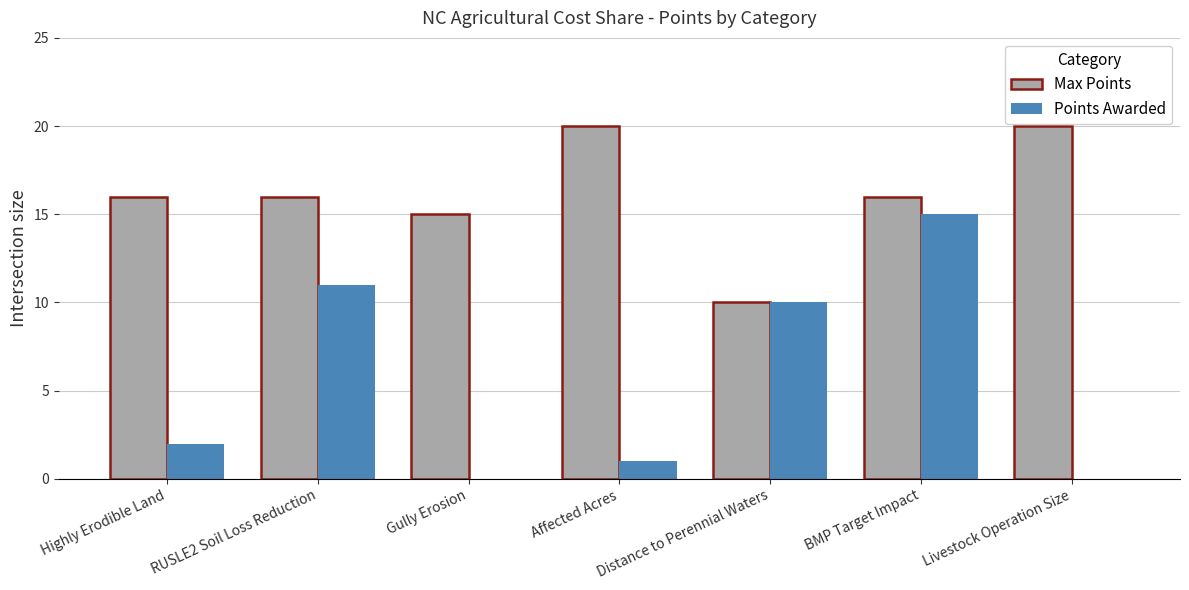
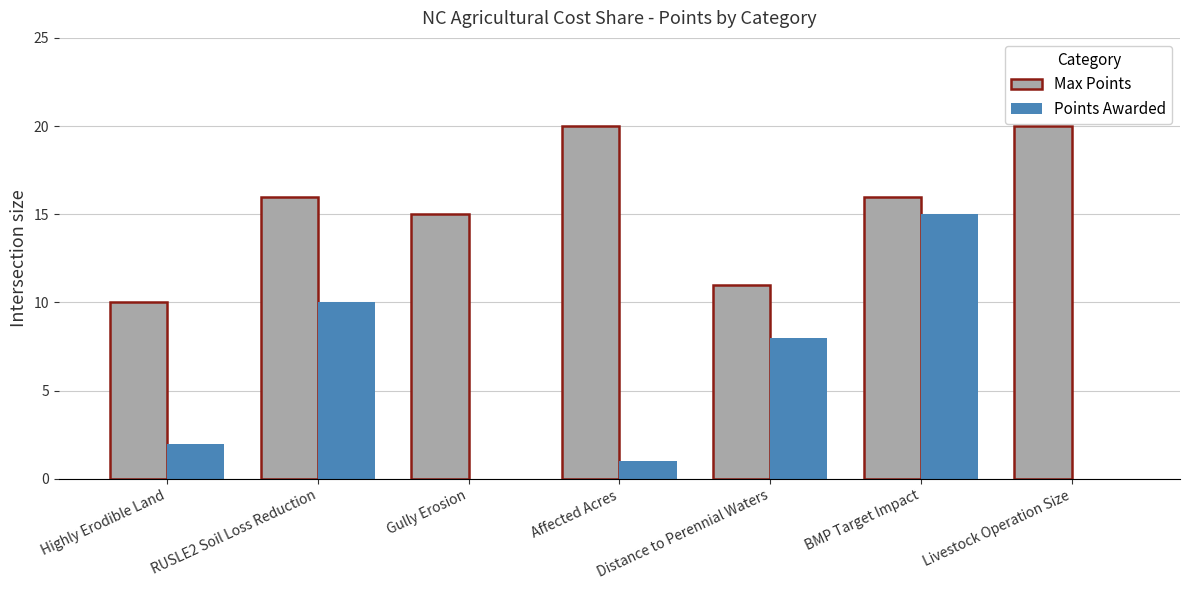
Max Points, Highly Erodible Land: 16 -> 10
Points Awarded, RUSLE2 Soil Loss Reduction: 11 -> 10
Max Points, Distance to Perennial Waters: 10 -> 11
Points Awarded, Distance to Perennial Waters: 10 -> 8
